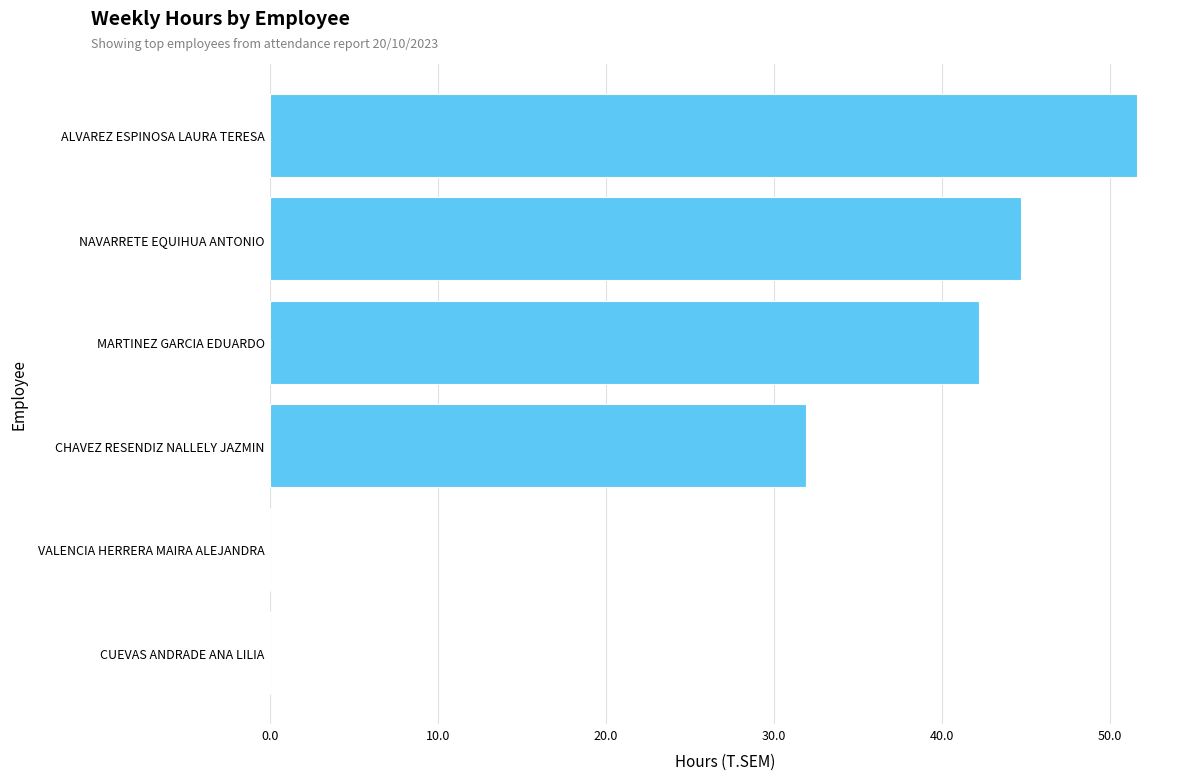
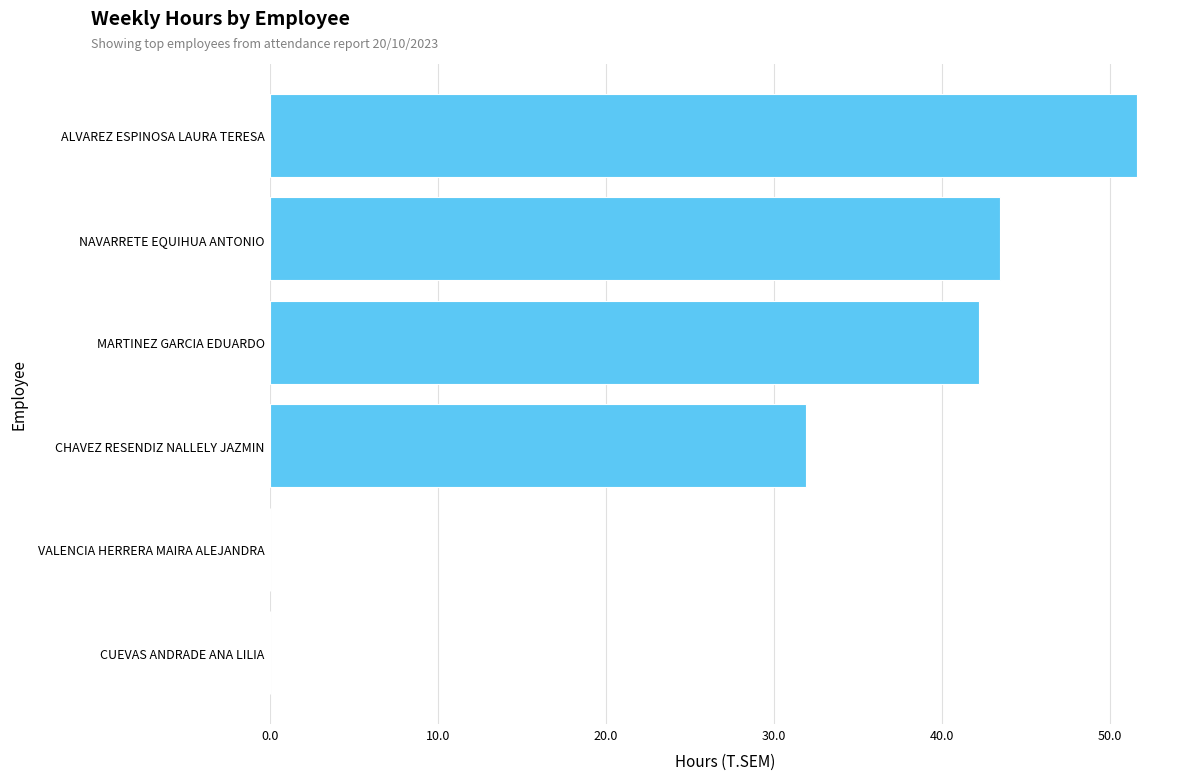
NAVARRETE EQUIHUA ANTONIO: 44.7 -> 43.4
